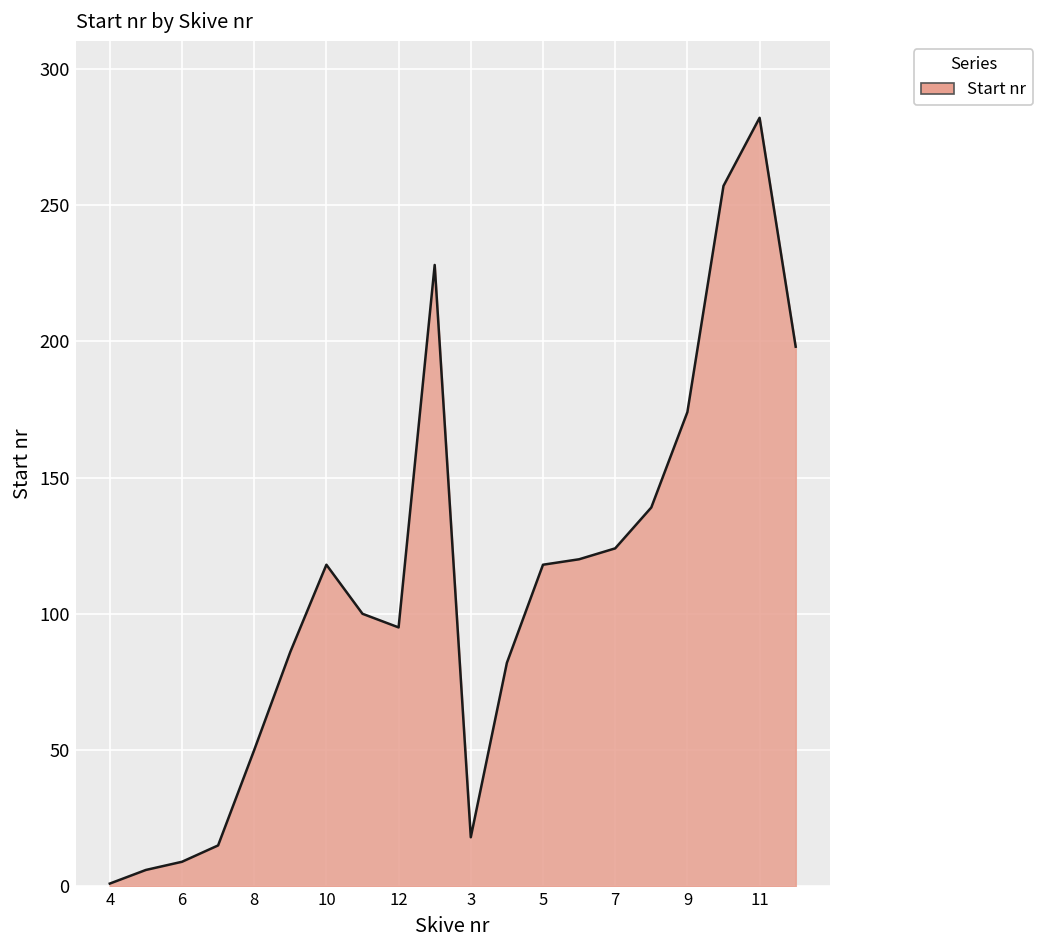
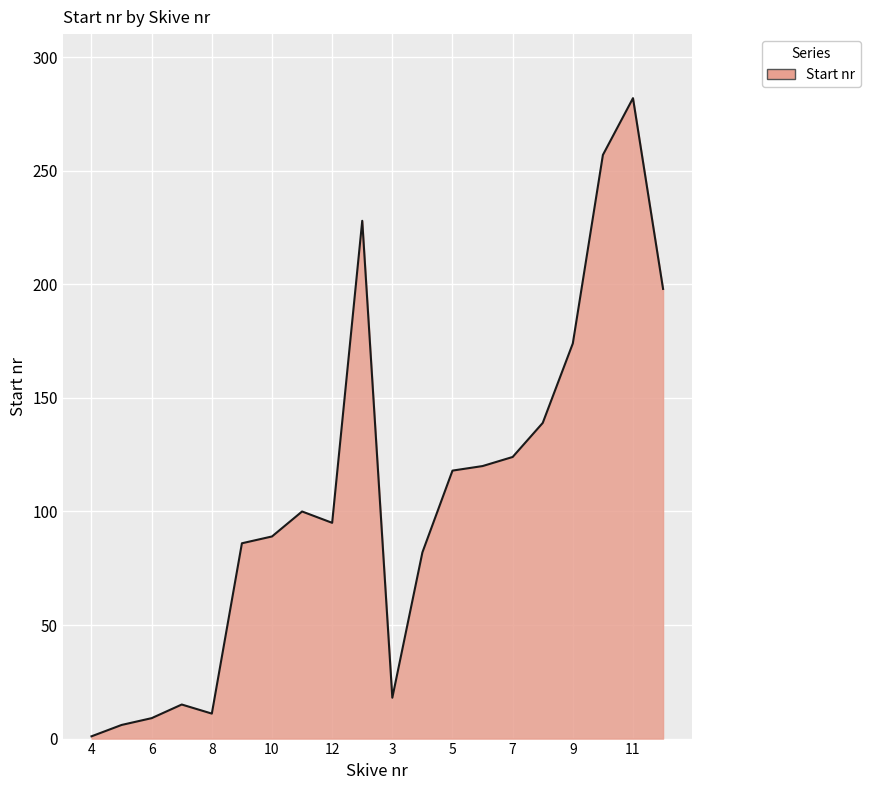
8: 50 -> 11
10: 118 -> 89
